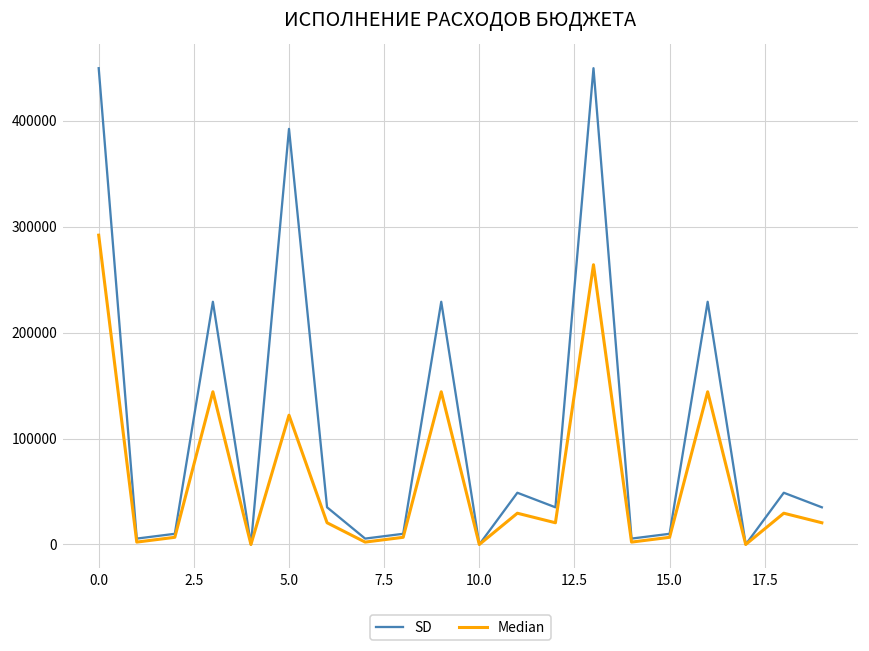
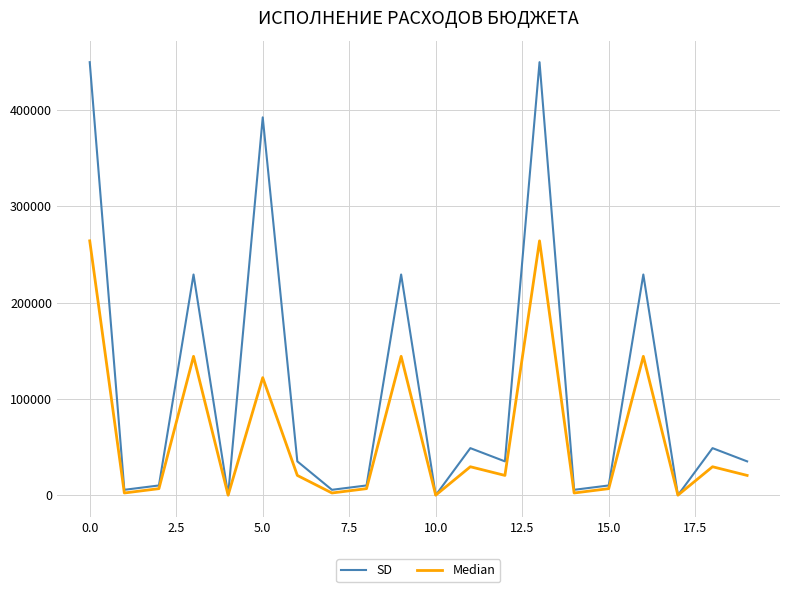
Median, 0.0: 290000 -> 260000
